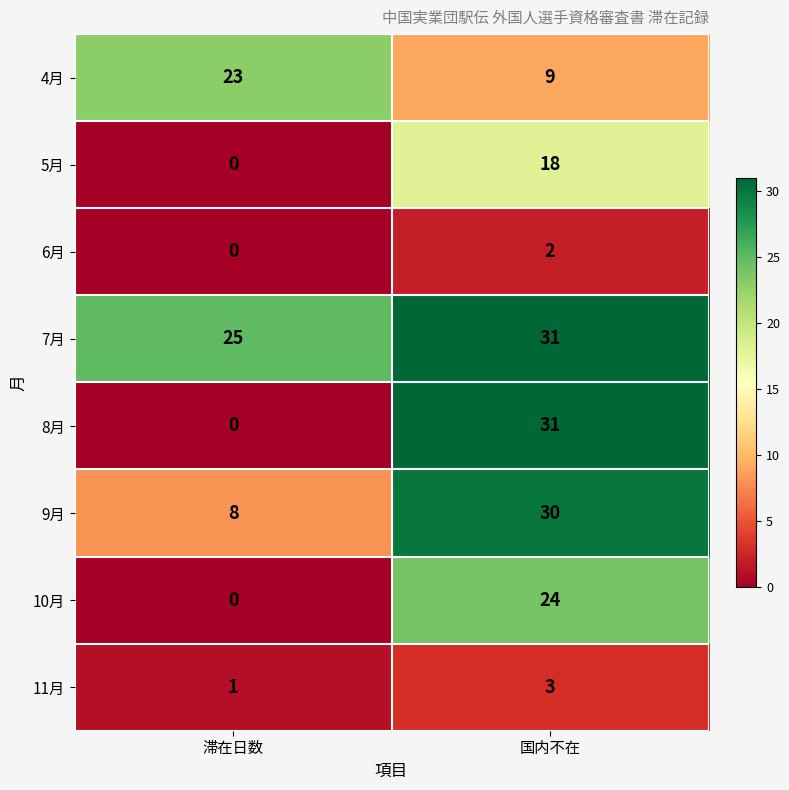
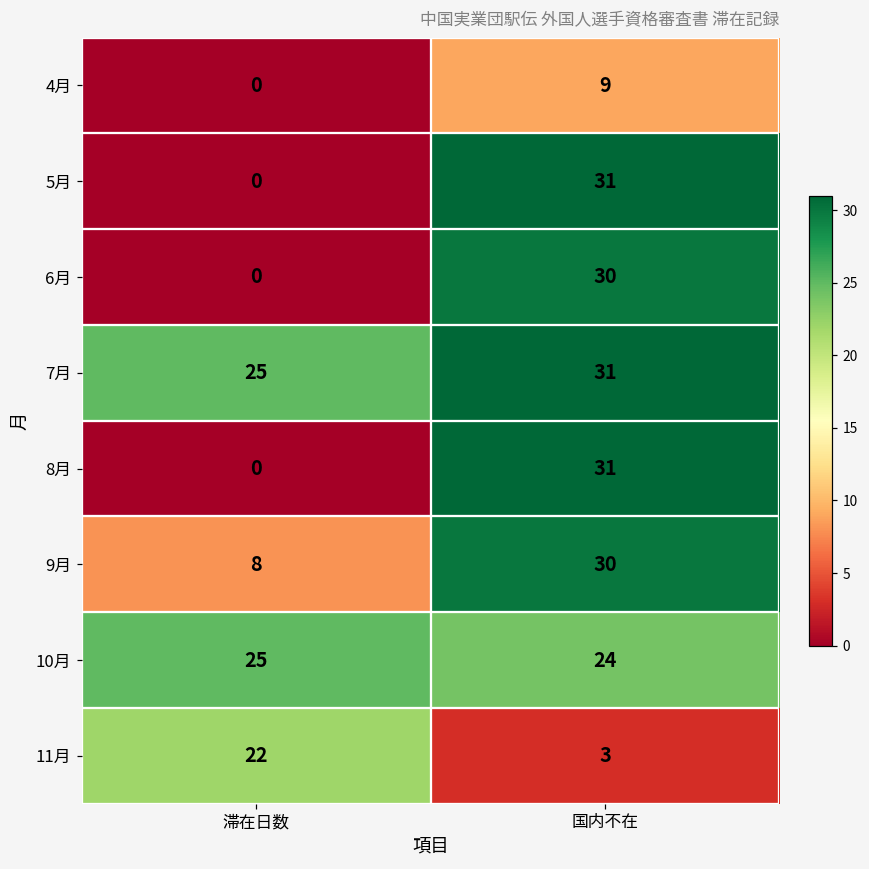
4月, 滞在日数: 23 -> 0
5月, 国内不在: 18 -> 31
6月, 国内不在: 2 -> 30
10月, 滞在日数: 0 -> 25
11月, 滞在日数: 1 -> 22
